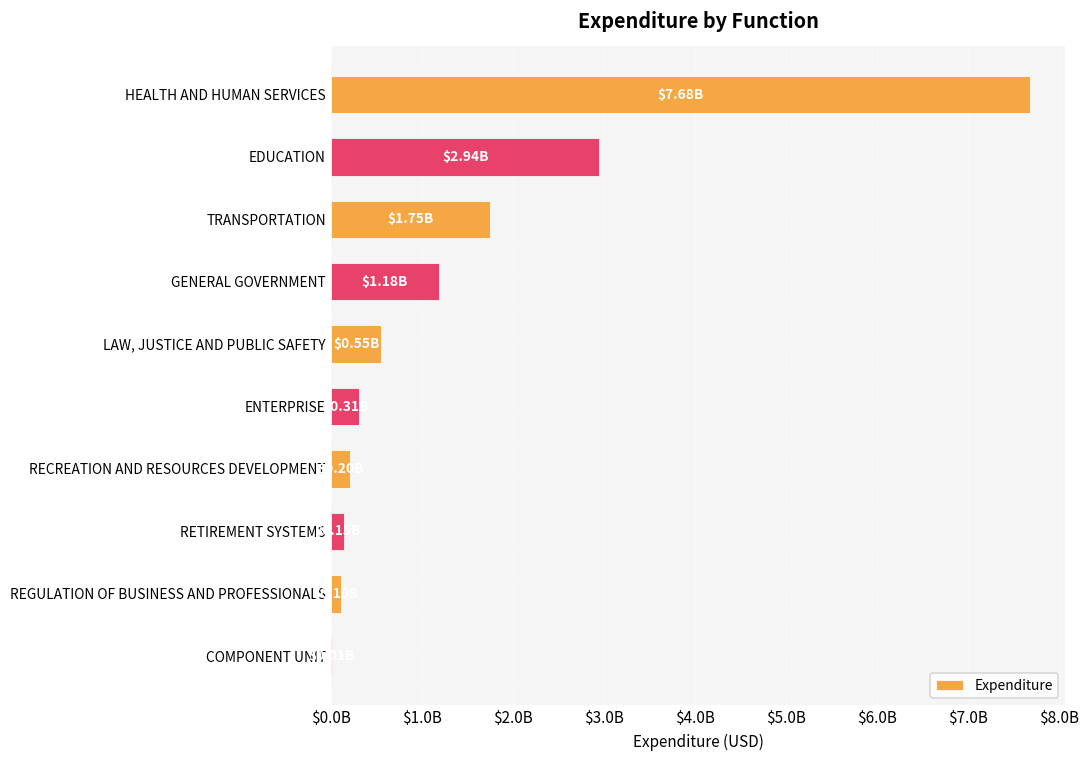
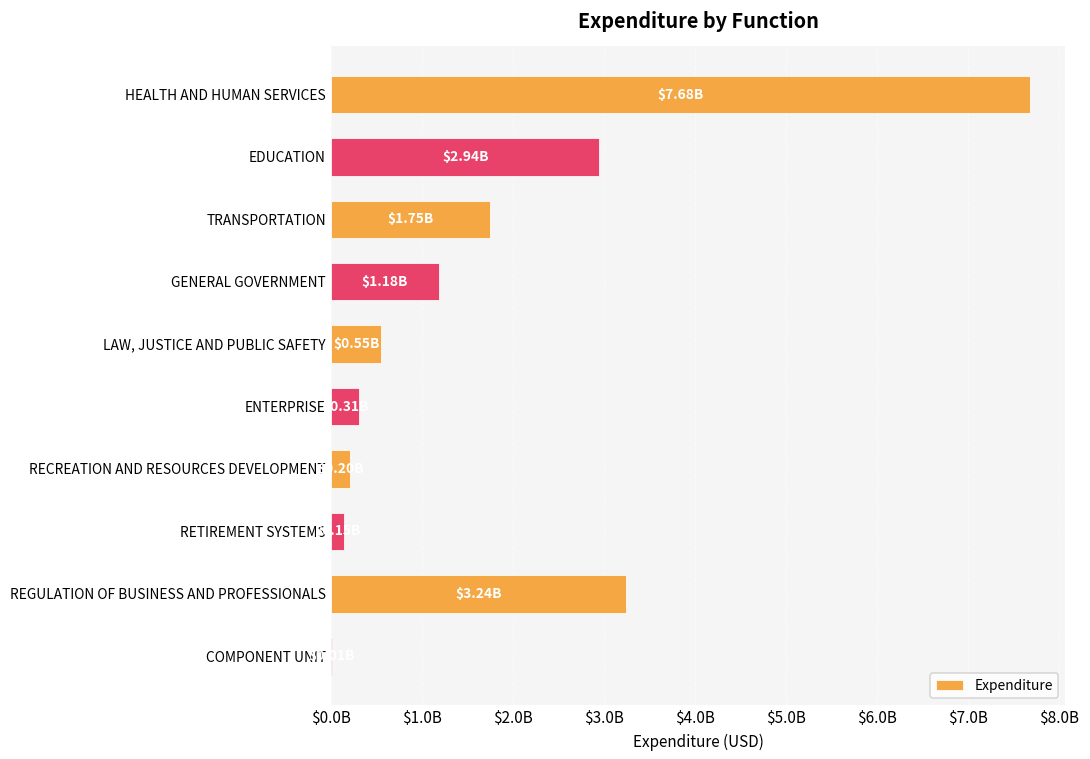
REGULATION OF BUSINESS AND PROFESSIONALS: $100000000 -> $3200000000
